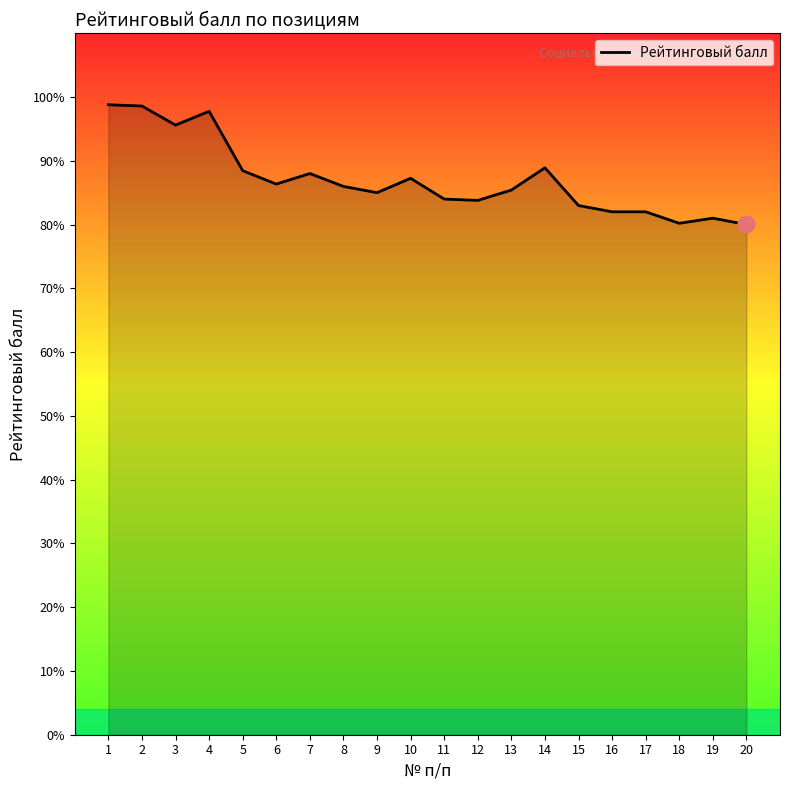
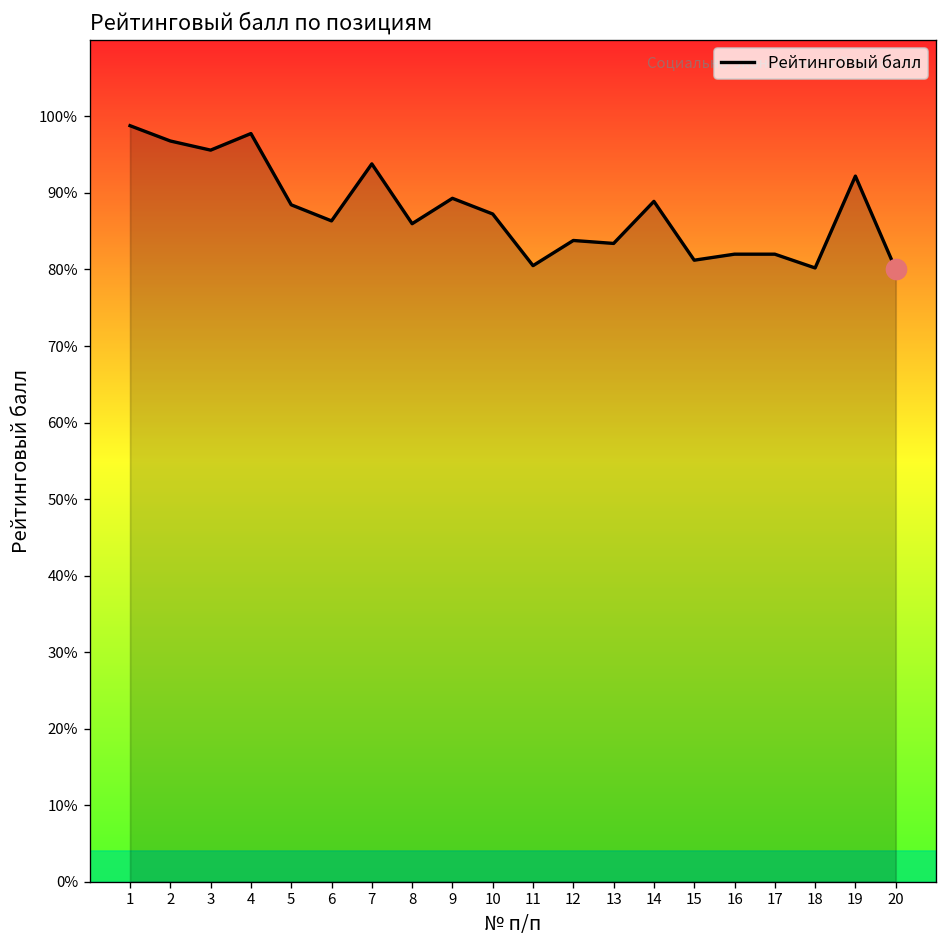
Рейтинговый балл, 2: 99% -> 97%
Рейтинговый балл, 7: 88% -> 94%
Рейтинговый балл, 9: 85% -> 89%
Рейтинговый балл, 11: 84% -> 81%
Рейтинговый балл, 13: 85% -> 83%
Рейтинговый балл, 15: 83% -> 81%
Рейтинговый балл, 19: 81% -> 92%
